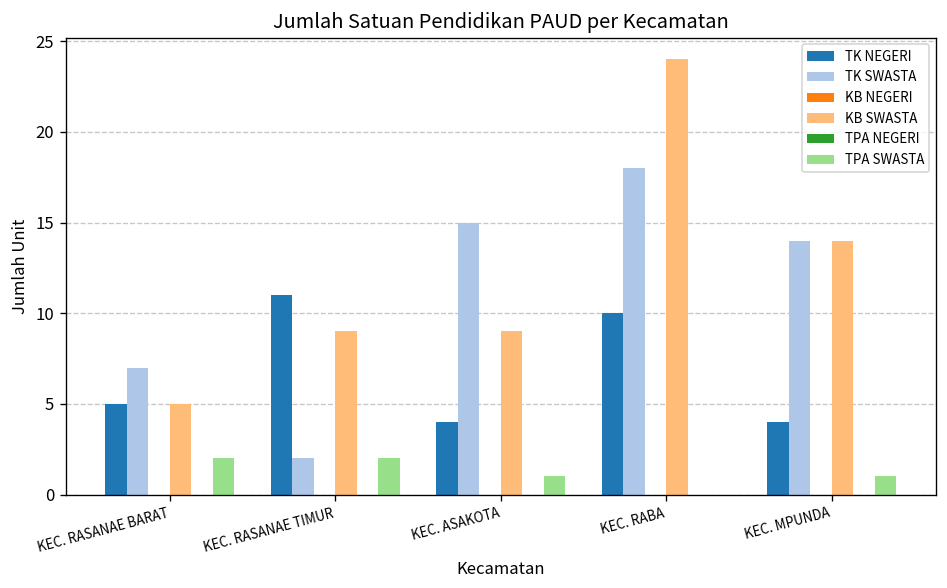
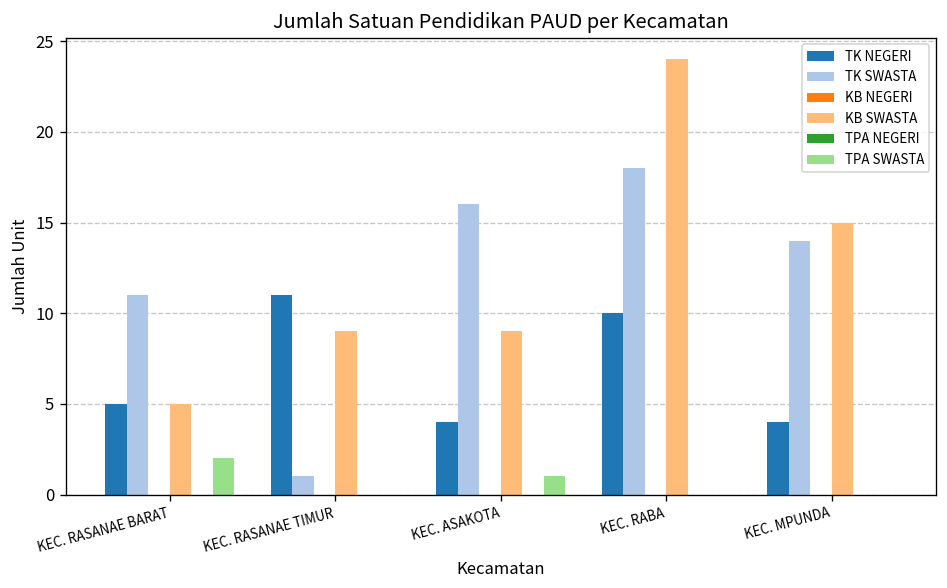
TK SWASTA, KEC. RASANAE BARAT: 7 -> 11
TK SWASTA, KEC. RASANAE TIMUR: 2 -> 1
TPA SWASTA, KEC. RASANAE TIMUR: 2 -> 0
TK SWASTA, KEC. ASAKOTA: 15 -> 16
KB SWASTA, KEC. MPUNDA: 14 -> 15
TPA SWASTA, KEC. MPUNDA: 1 -> 0
